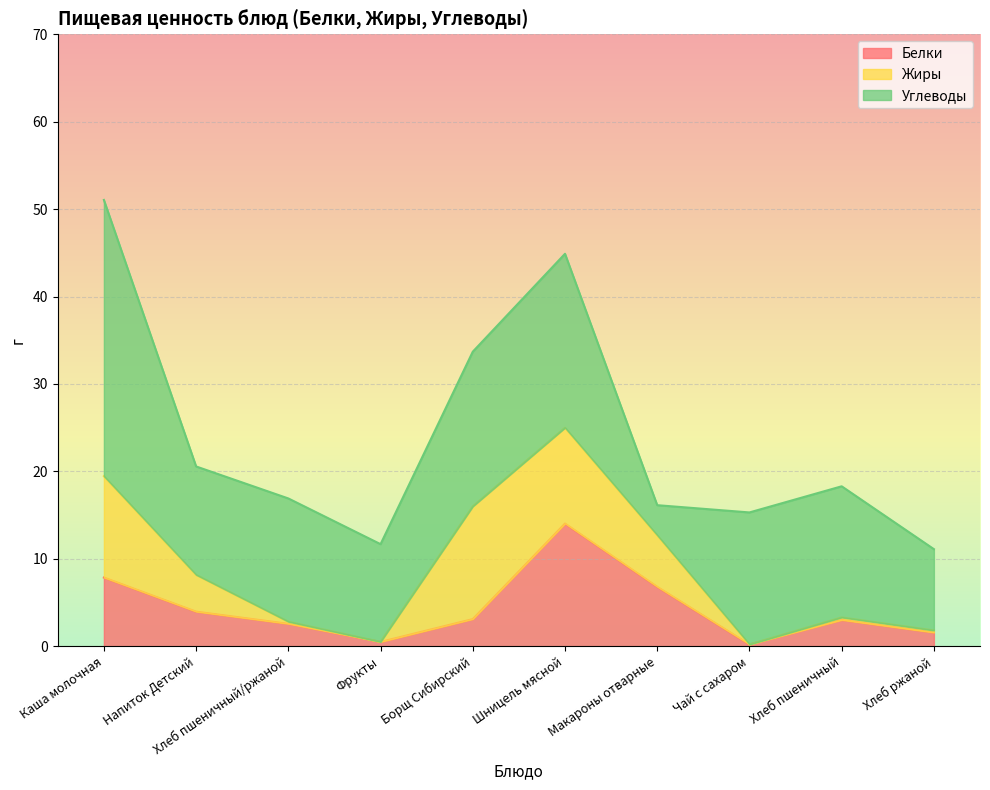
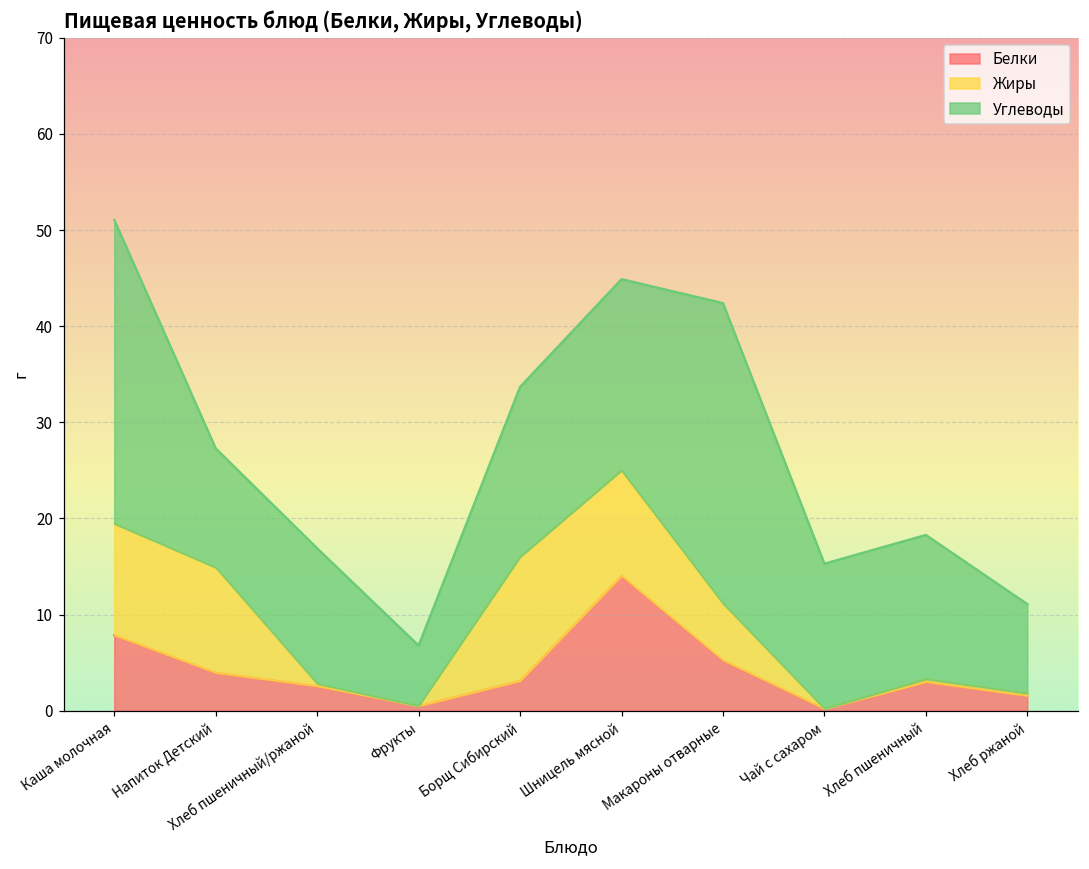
Жиры, Напиток Детский: 4 -> 11
Углеводы, Фрукты: 11 -> 6
Белки, Макароны отварные: 7 -> 5
Углеводы, Макароны отварные: 3 -> 31
